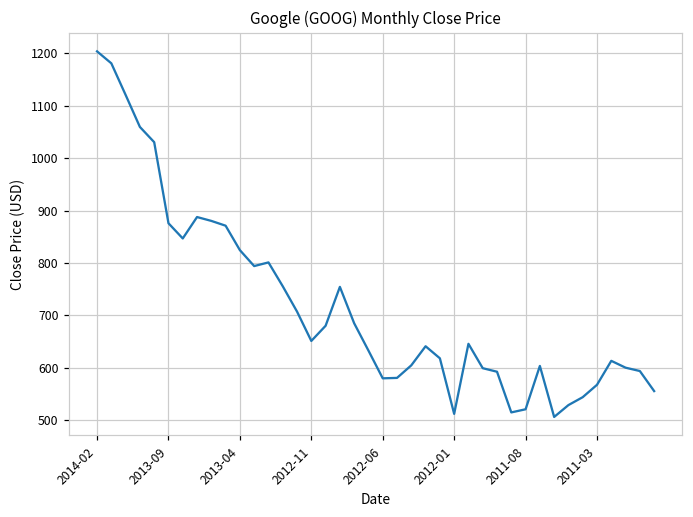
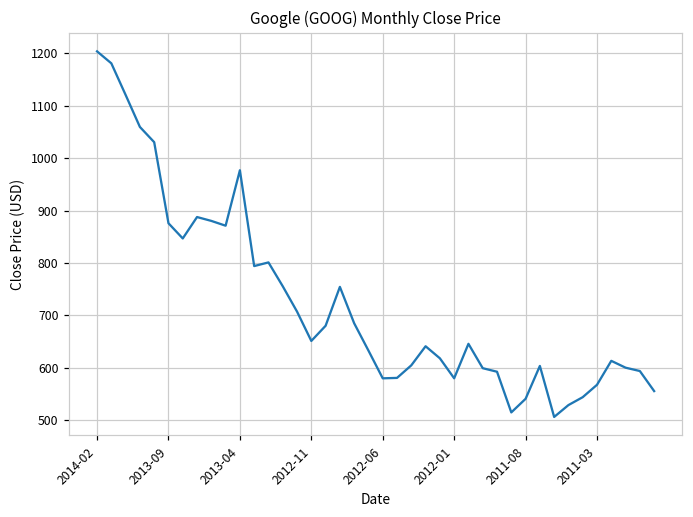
2013-04: 820 -> 980
2012-01: 510 -> 580
2011-08: 520 -> 540
